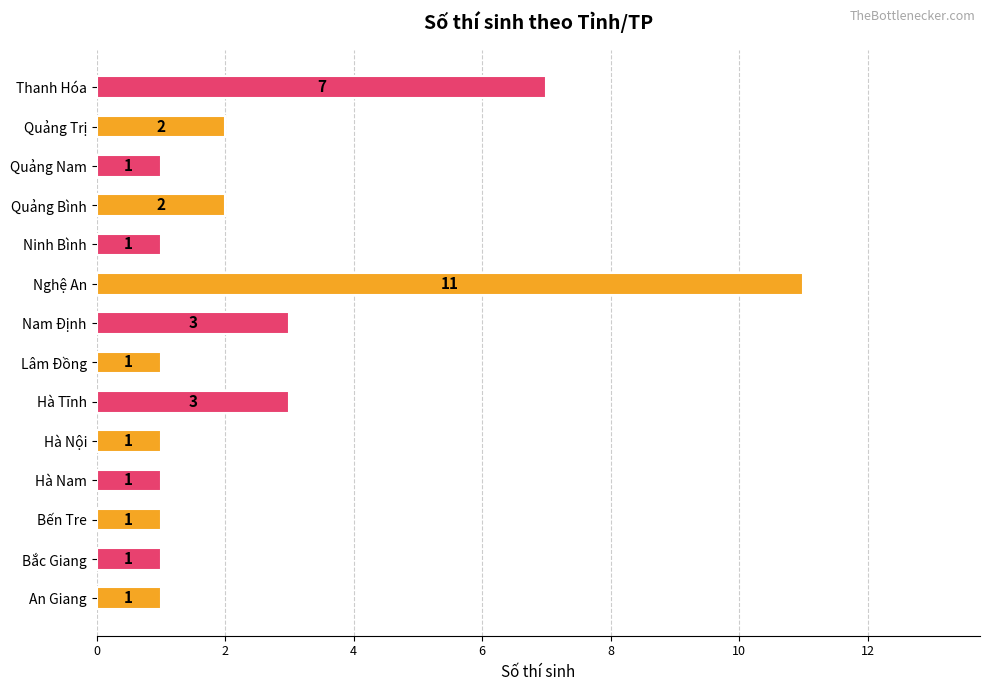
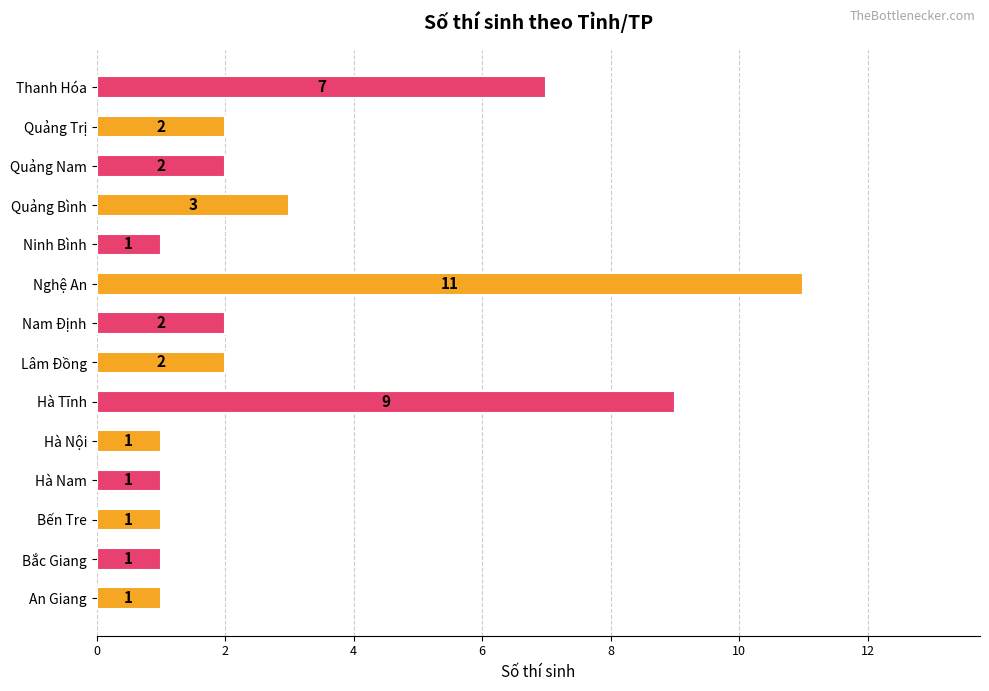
Quảng Nam: 1 -> 2
Quảng Bình: 2 -> 3
Nam Định: 3 -> 2
Lâm Đồng: 1 -> 2
Hà Tĩnh: 3 -> 9
